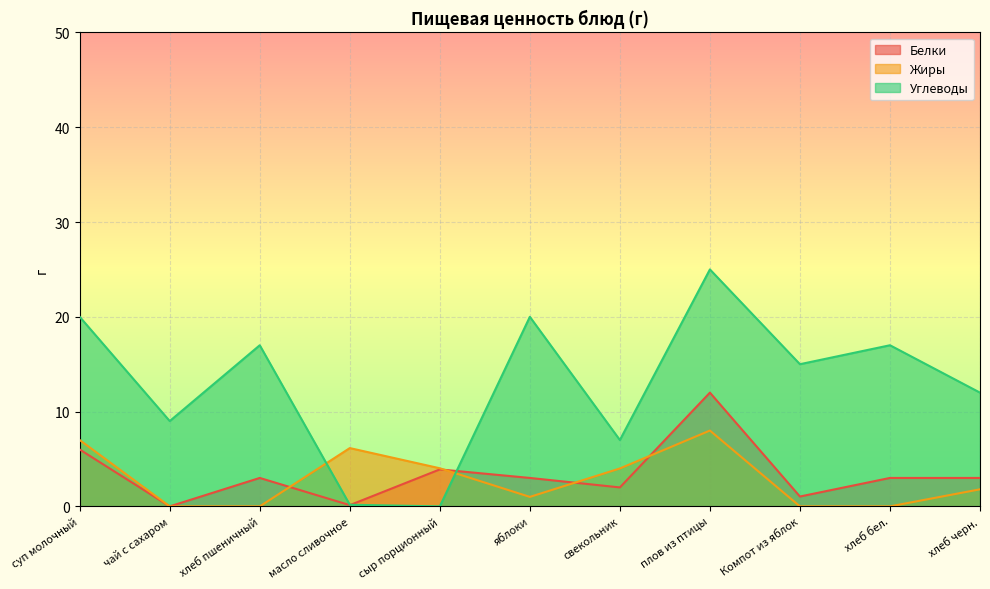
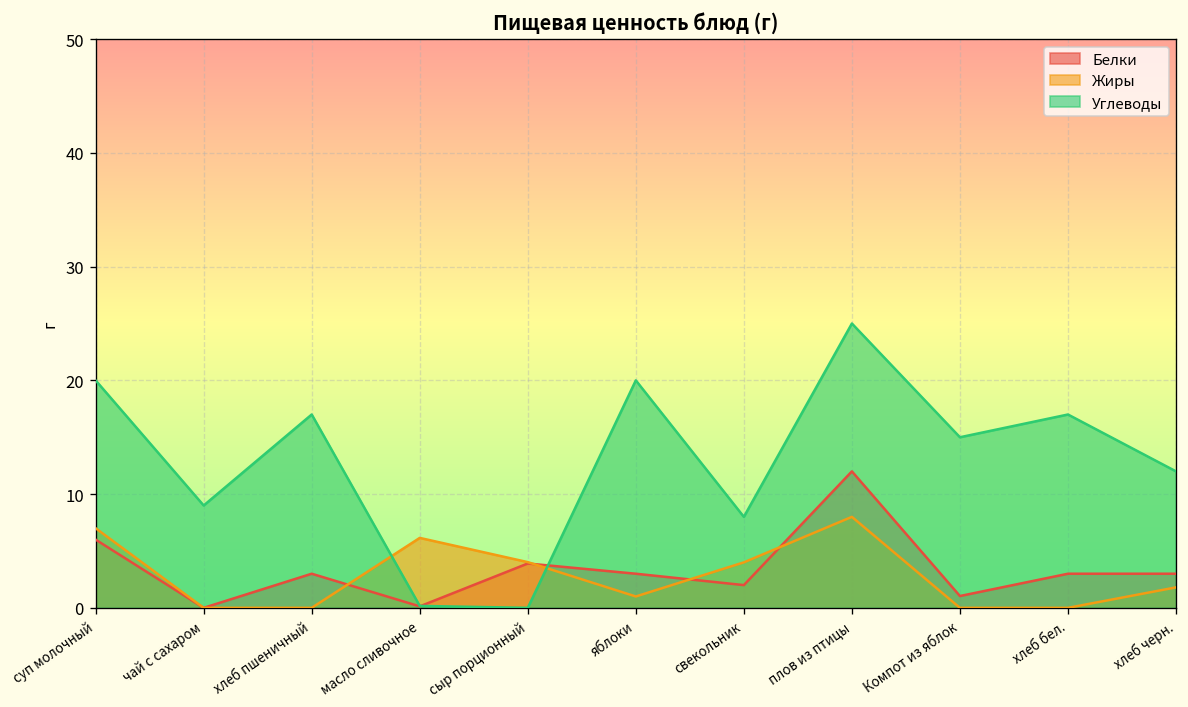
Углеводы, свекольник: 7 -> 8
